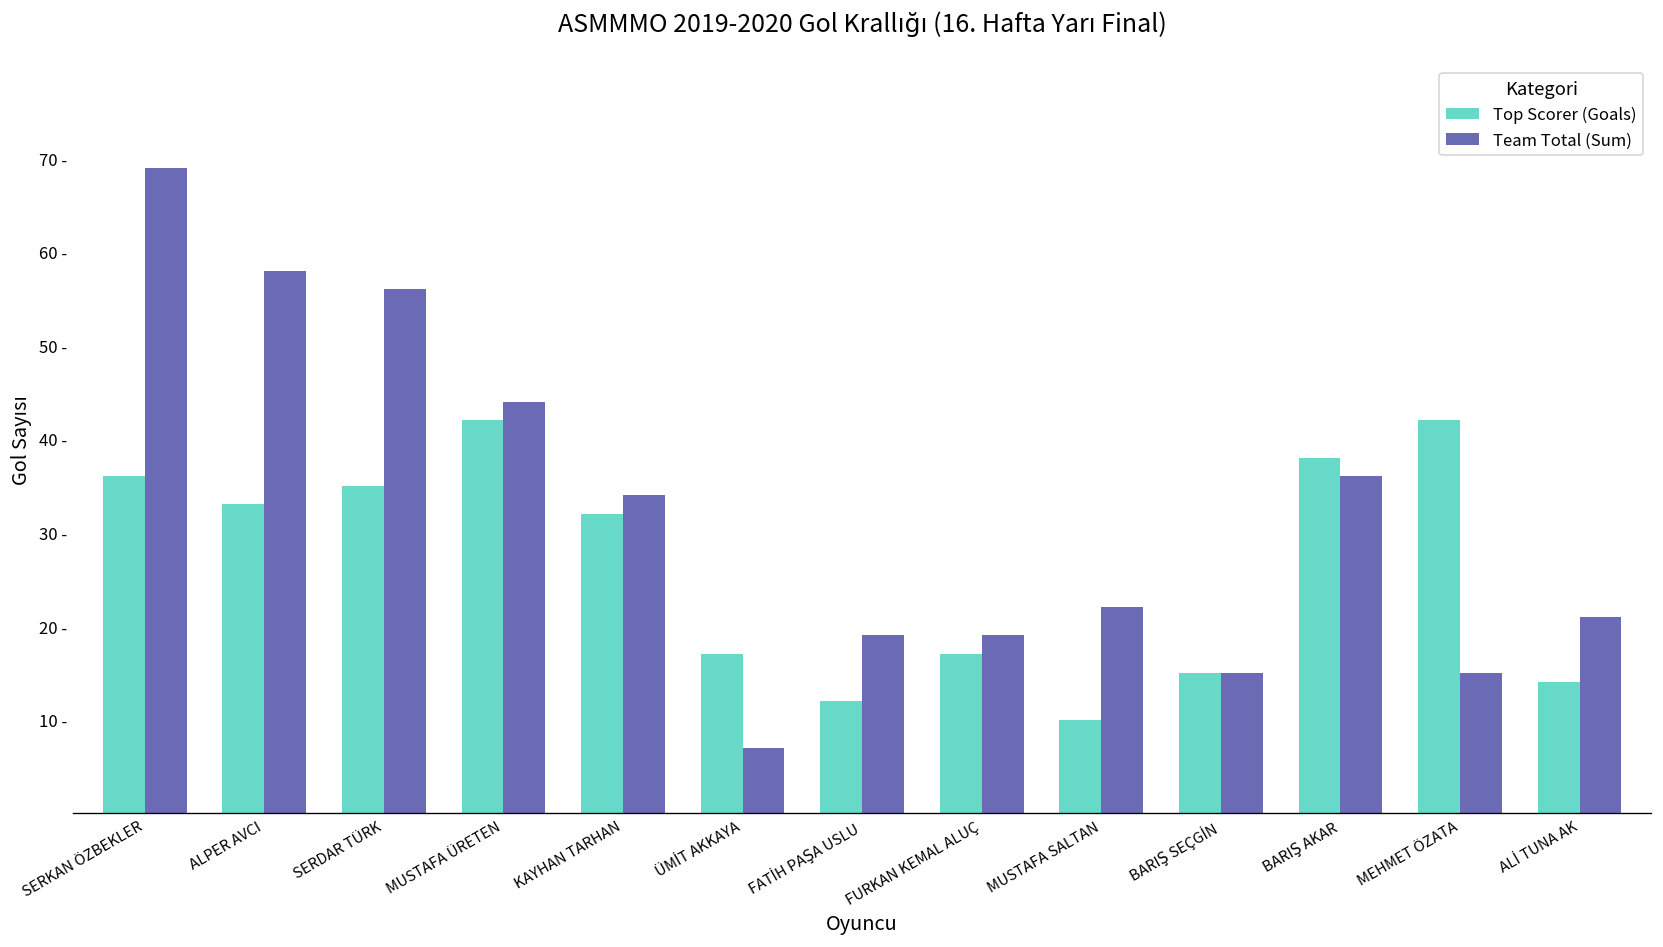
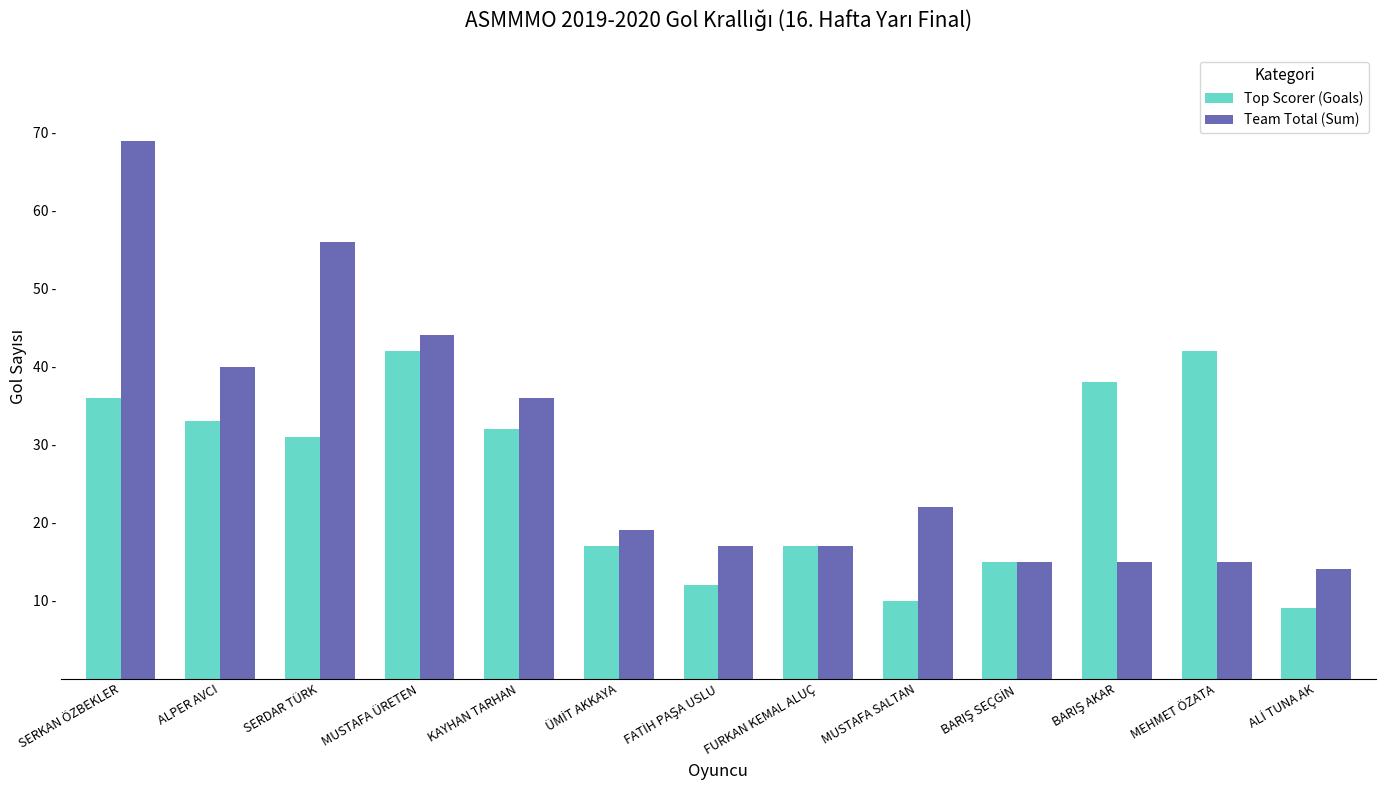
Team Total (Sum), ALPER AVCI: 58 - -> 40 -
Top Scorer (Goals), SERDAR TÜRK: 35 - -> 31 -
Team Total (Sum), KAYHAN TARHAN: 34 - -> 36 -
Team Total (Sum), ÜMİT AKKAYA: 7 - -> 19 -
Team Total (Sum), FATİH PAŞA USLU: 19 - -> 17 -
Team Total (Sum), FURKAN KEMAL ALUÇ: 19 - -> 17 -
Team Total (Sum), BARIŞ AKAR: 36 - -> 15 -
Top Scorer (Goals), ALİ TUNA AK: 14 - -> 9 -
Team Total (Sum), ALİ TUNA AK: 21 - -> 14 -
